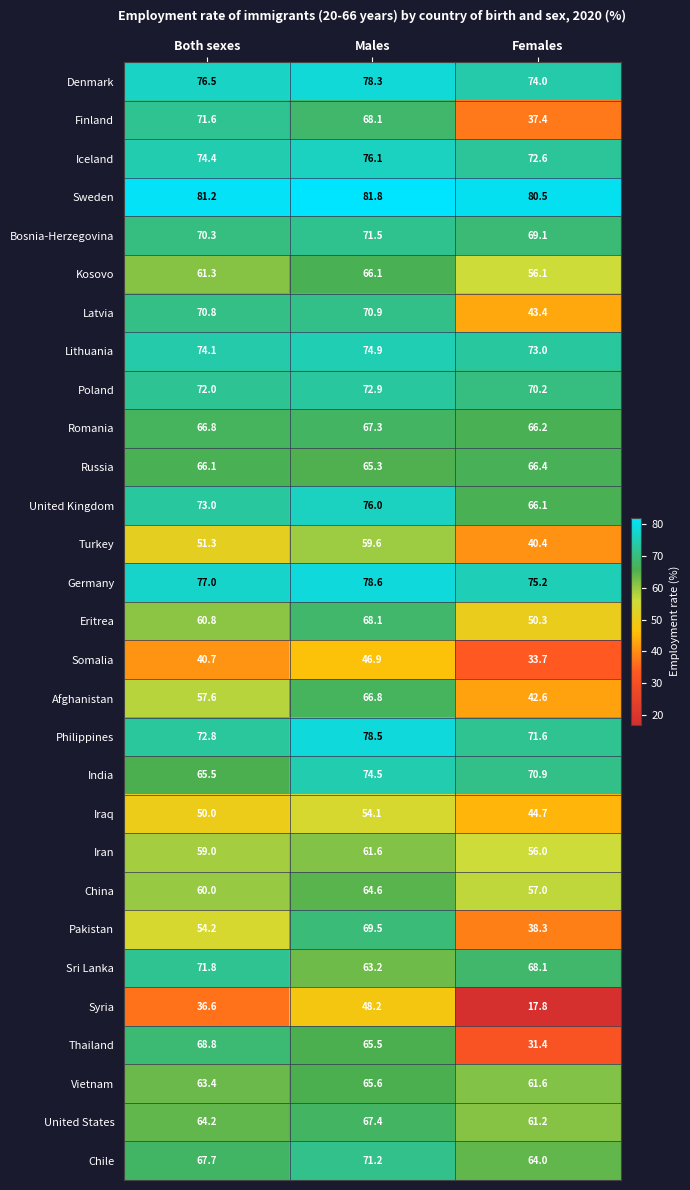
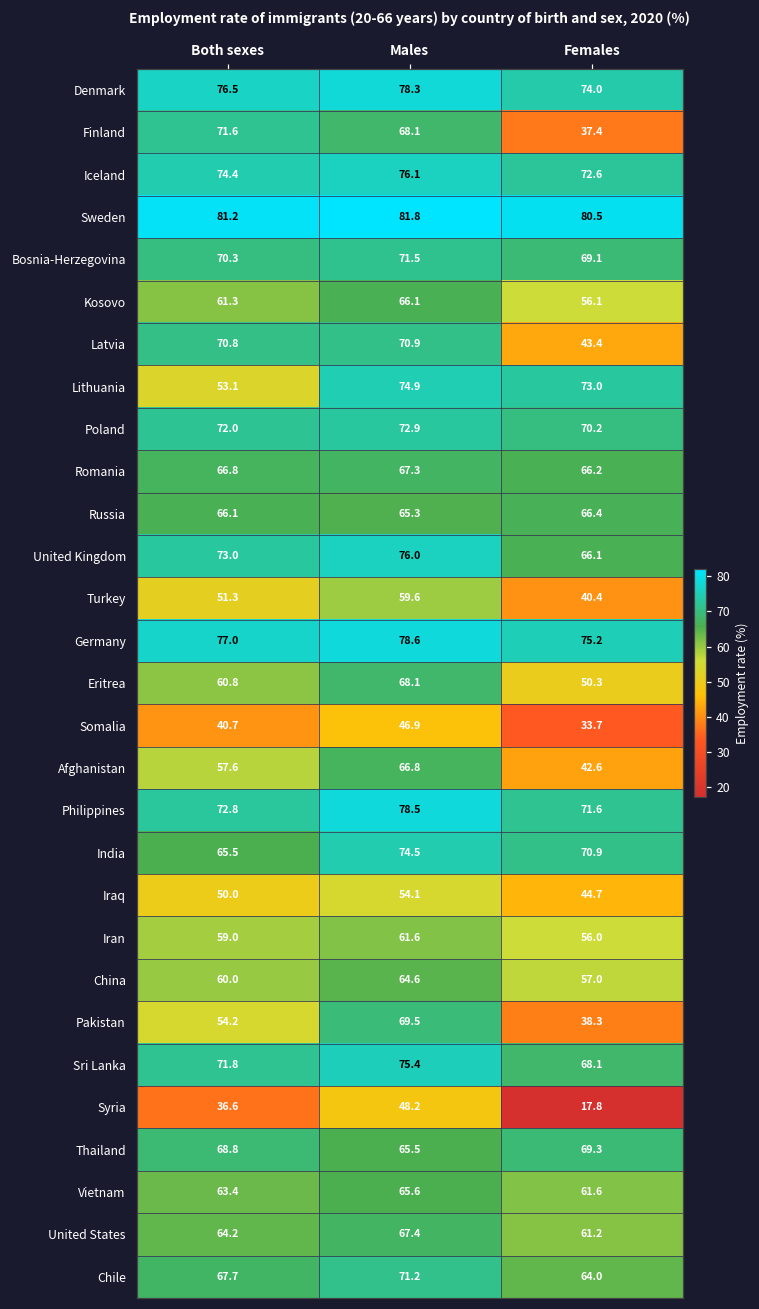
Lithuania, Both sexes: 74.1 -> 53.1
Sri Lanka, Males: 63.2 -> 75.4
Thailand, Females: 31.4 -> 69.3
